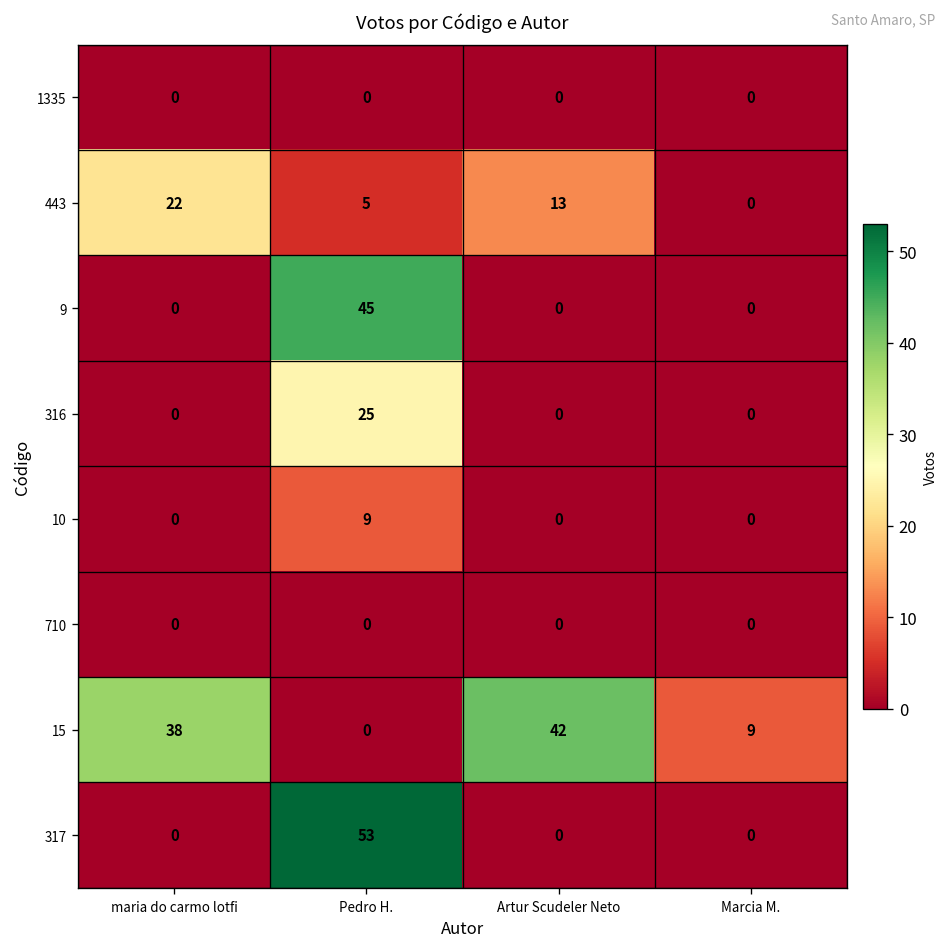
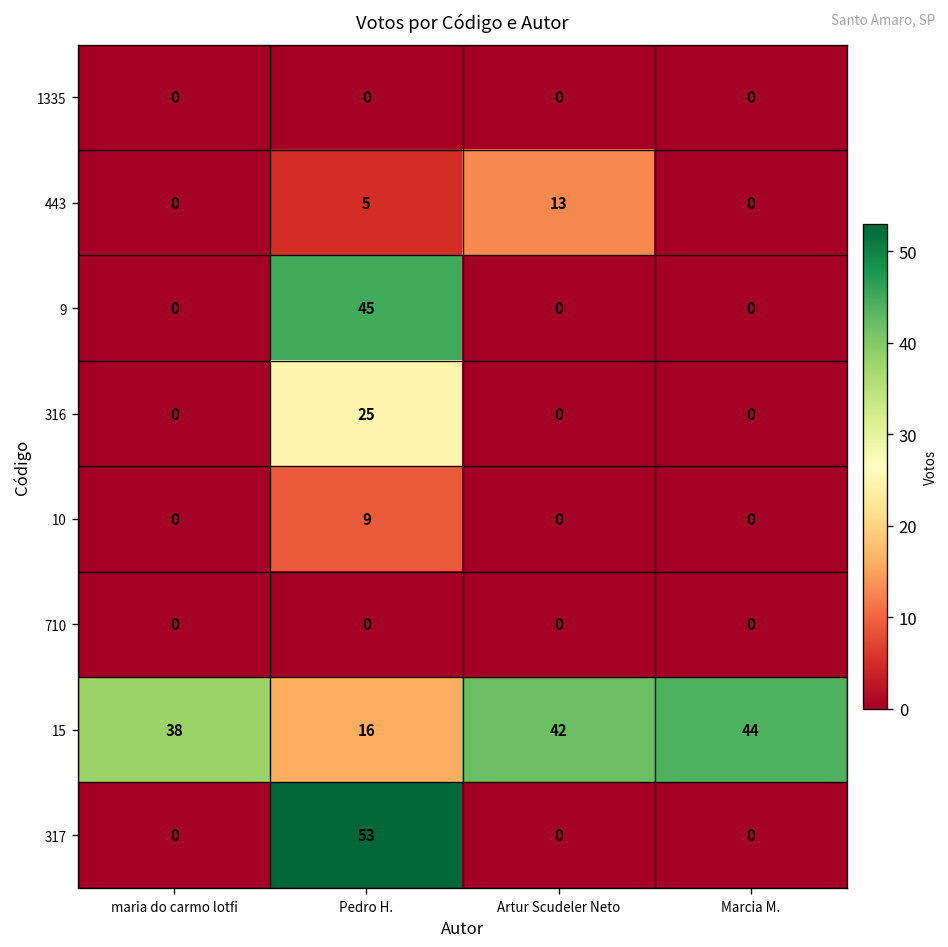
443, maria do carmo lotfi: 22 -> 0
15, Pedro H.: 0 -> 16
15, Marcia M.: 9 -> 44
